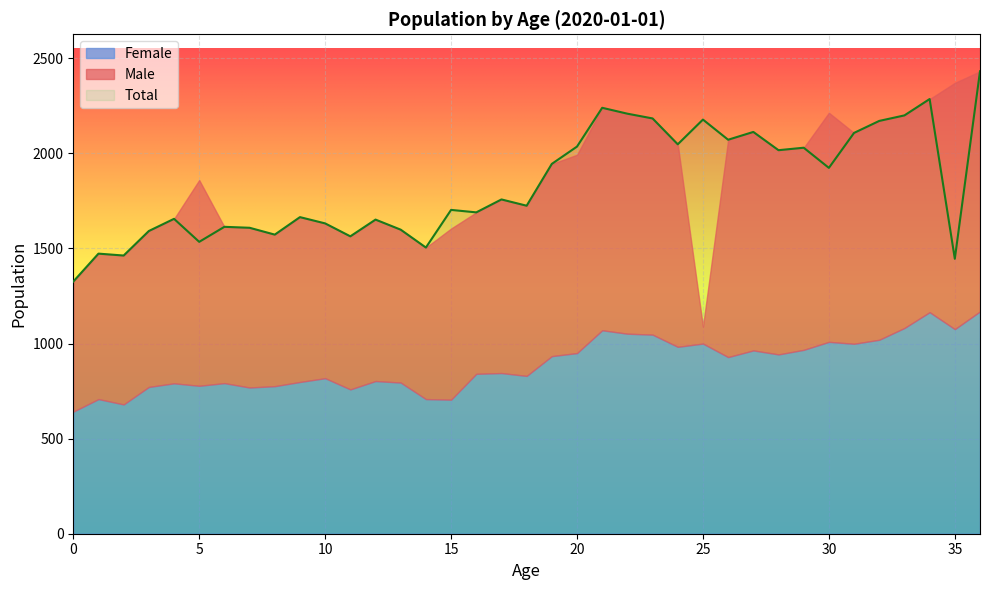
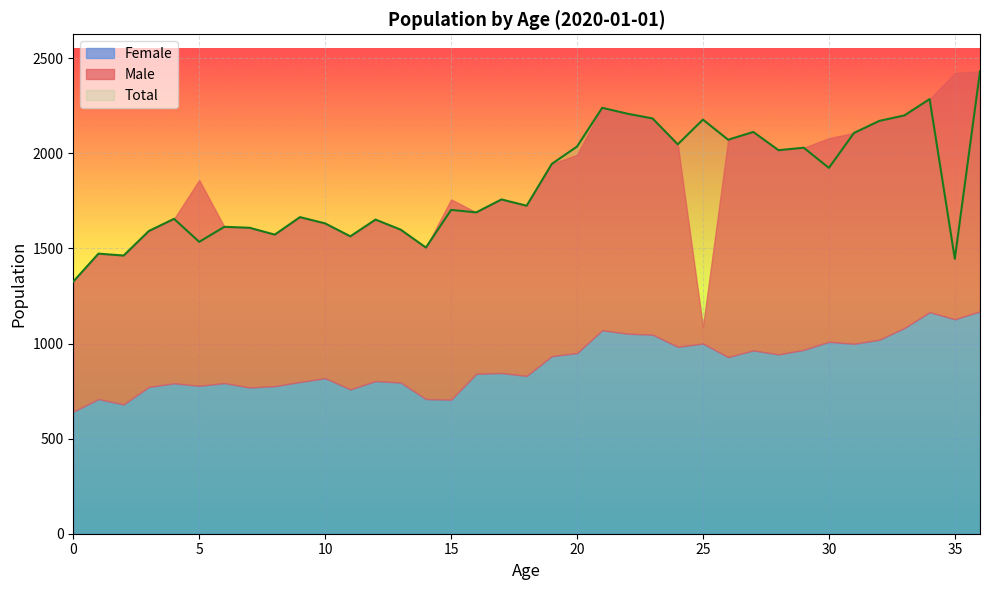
Male, 15: 900 -> 1050
Male, 30: 1210 -> 1070
Female, 35: 1080 -> 1130
